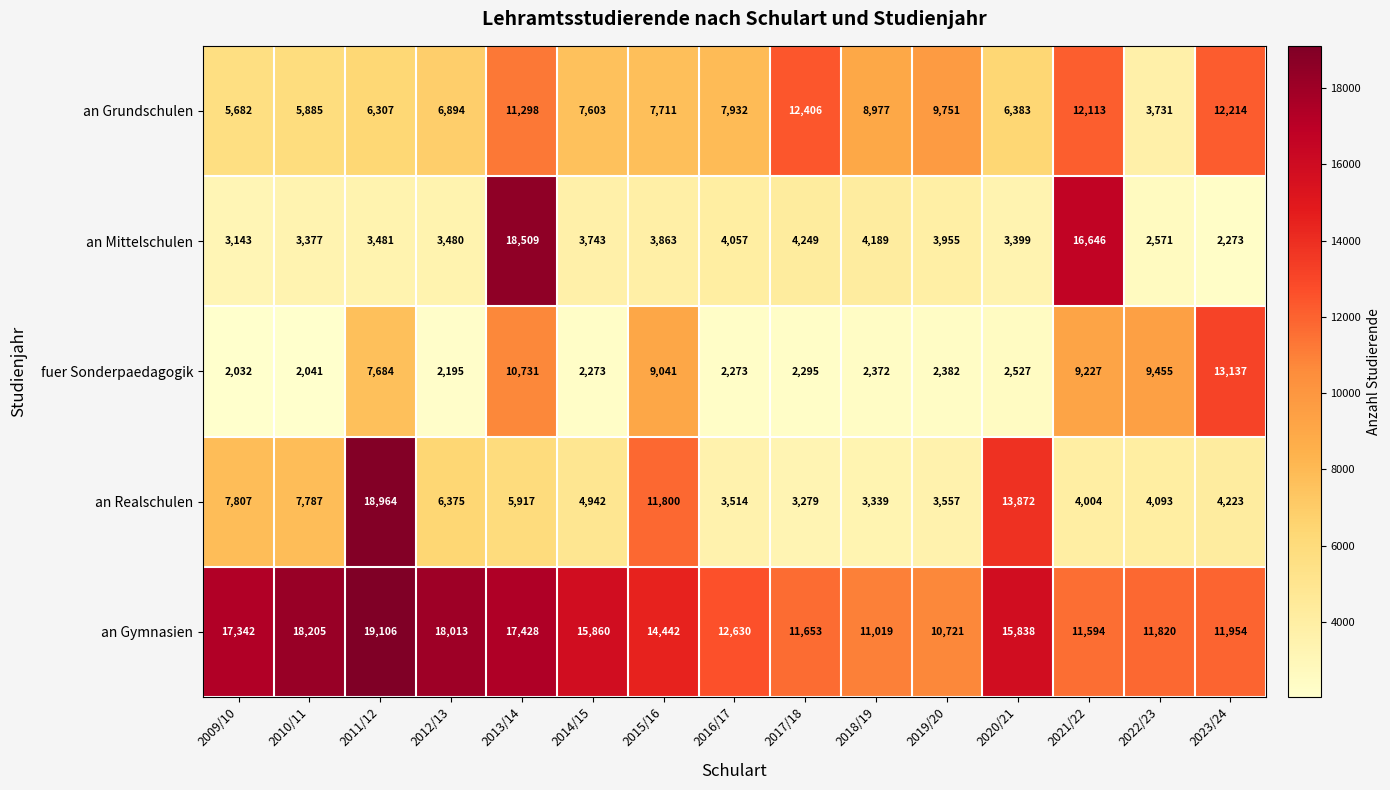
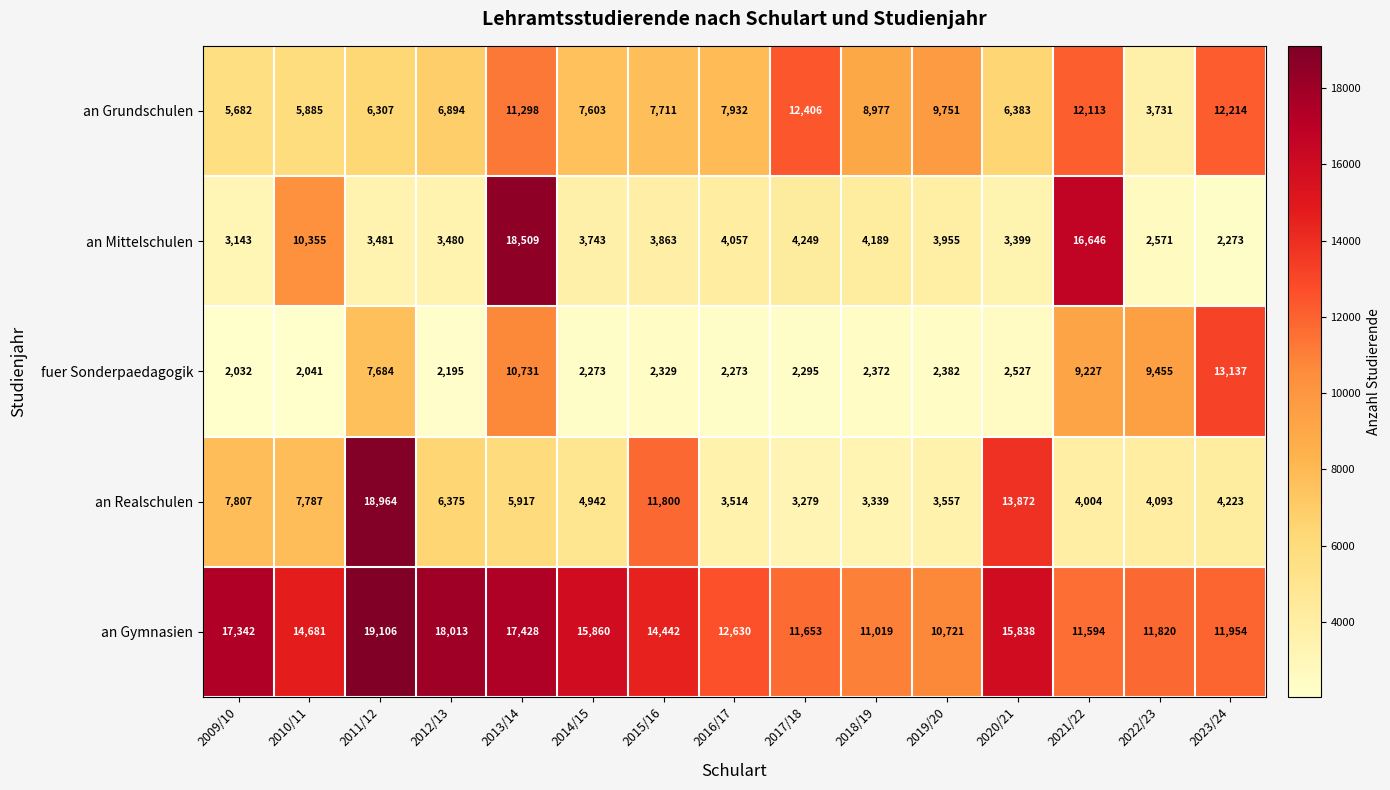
an Mittelschulen, 2010/11: 3,377 -> 10,355
fuer Sonderpaedagogik, 2015/16: 9,041 -> 2,329
an Gymnasien, 2010/11: 18,205 -> 14,681
